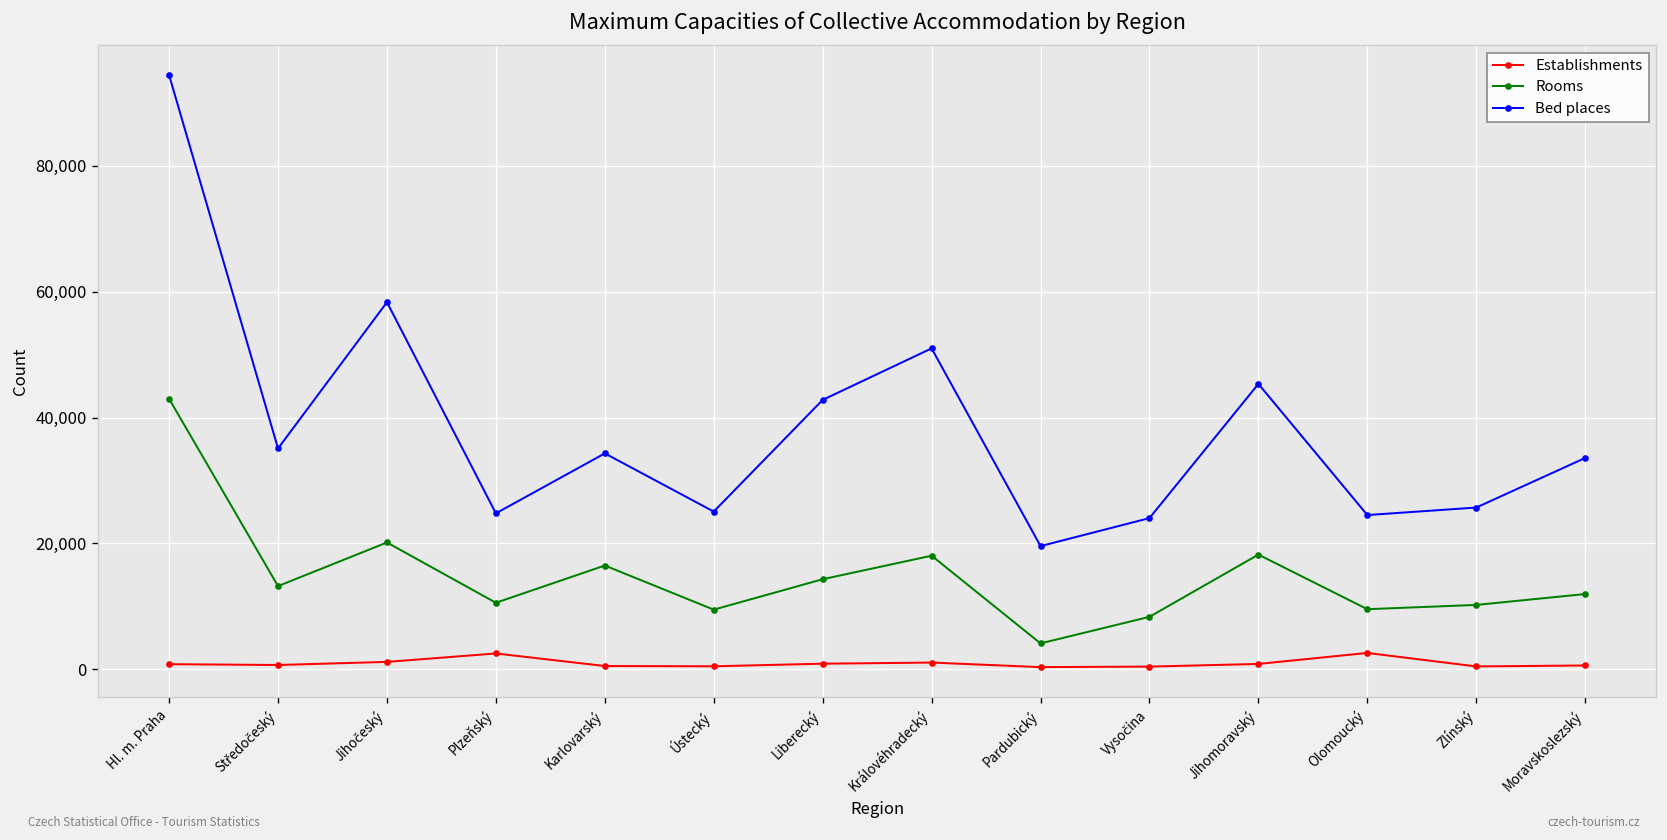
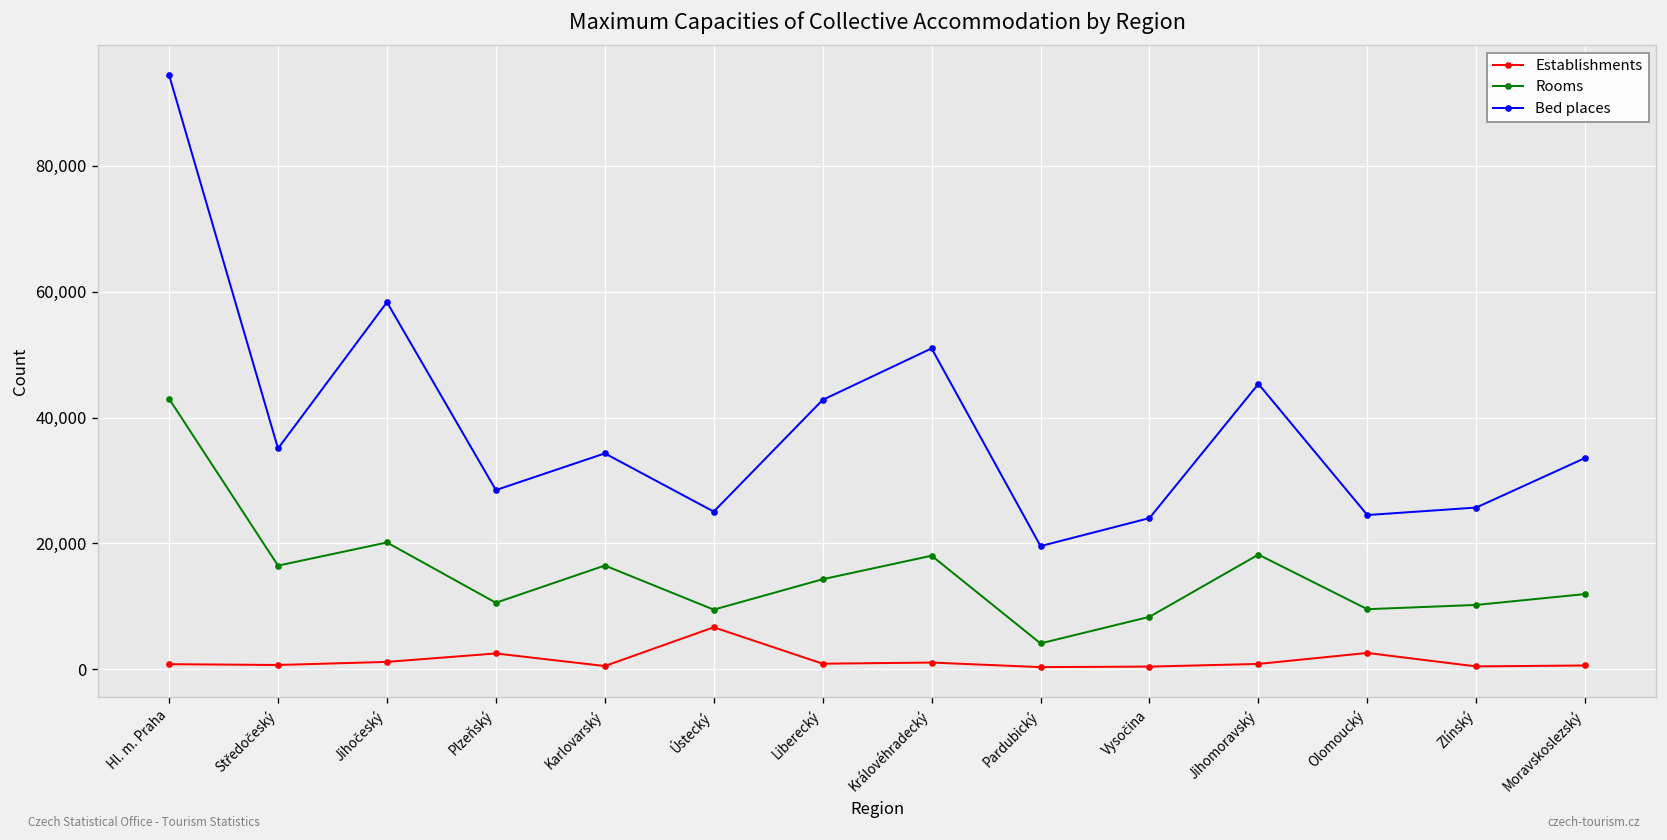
Rooms, Středočeský: 13,000 -> 16,000
Bed places, Plzeňský: 25,000 -> 28,000
Establishments, Ústecký: 0 -> 7,000
